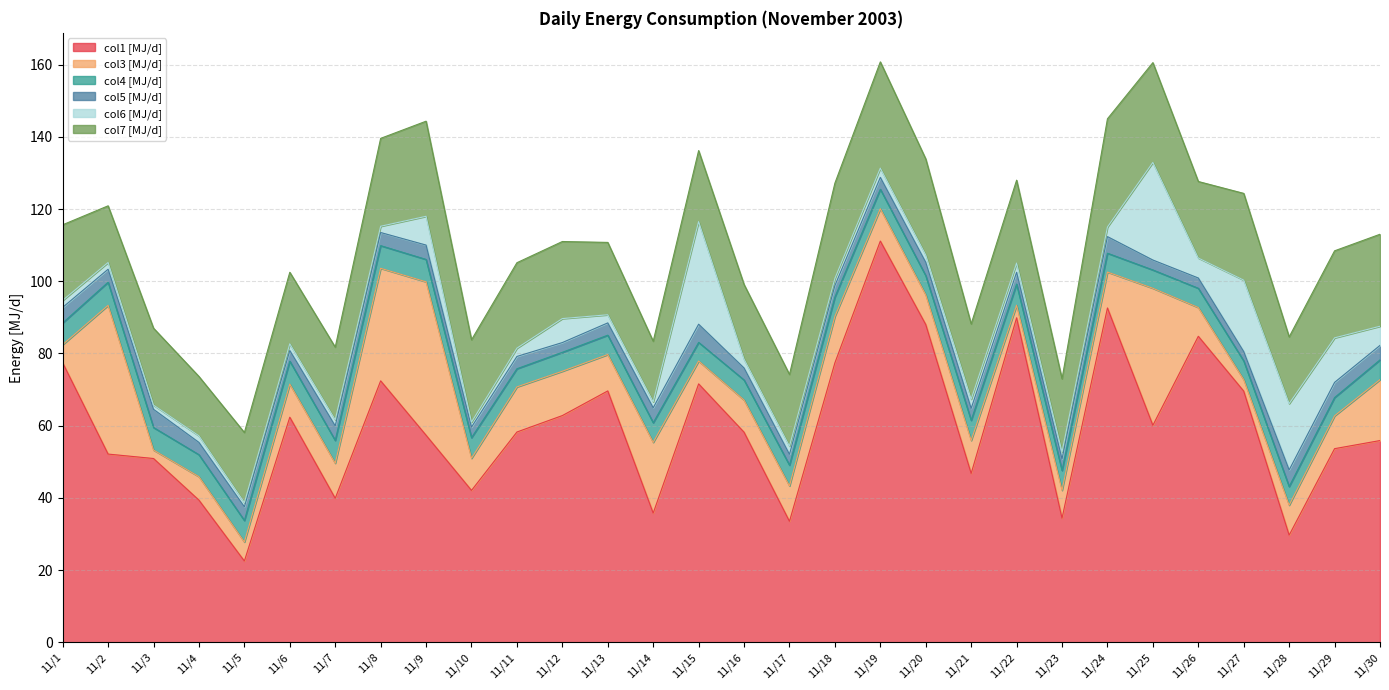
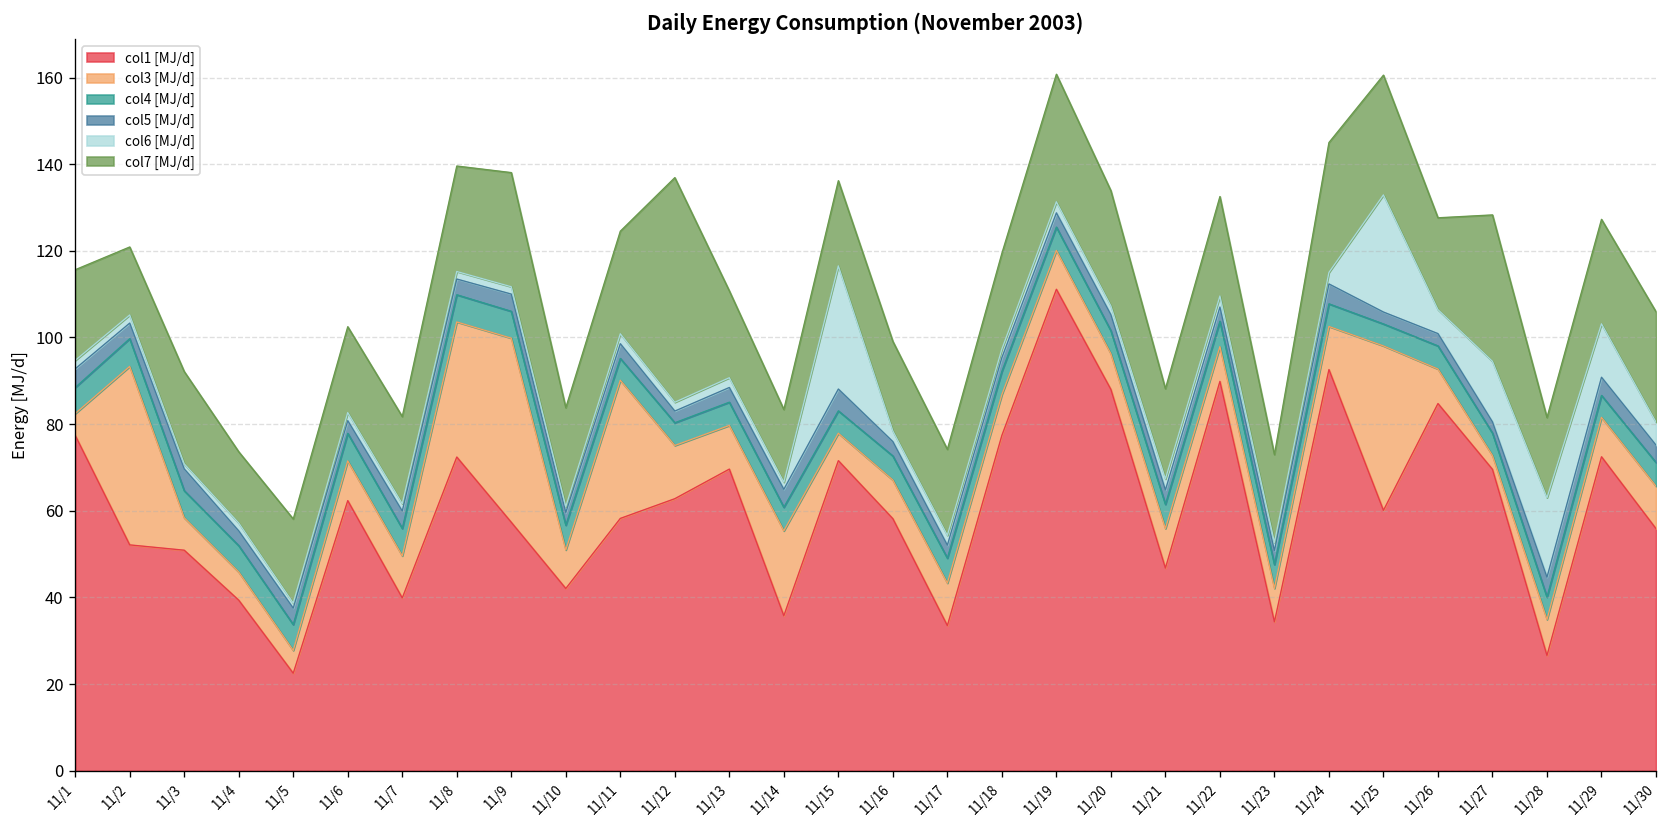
col3 [MJ/d], 11/3: 2 -> 7
col6 [MJ/d], 11/9: 8 -> 2
col3 [MJ/d], 11/11: 12 -> 32
col6 [MJ/d], 11/12: 7 -> 2
col7 [MJ/d], 11/12: 21 -> 52
col3 [MJ/d], 11/18: 13 -> 9
col7 [MJ/d], 11/18: 26 -> 22
col3 [MJ/d], 11/22: 3 -> 8
col6 [MJ/d], 11/27: 20 -> 14
col7 [MJ/d], 11/27: 24 -> 34
col1 [MJ/d], 11/28: 30 -> 27
col1 [MJ/d], 11/29: 54 -> 72
col3 [MJ/d], 11/30: 17 -> 10
